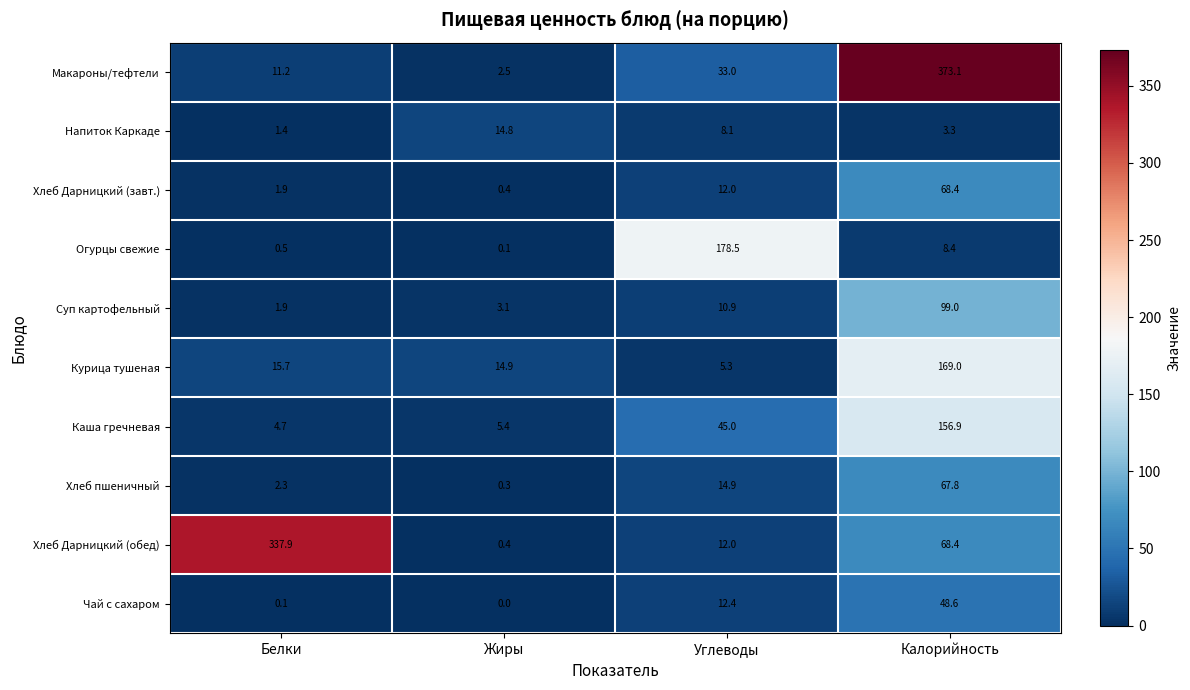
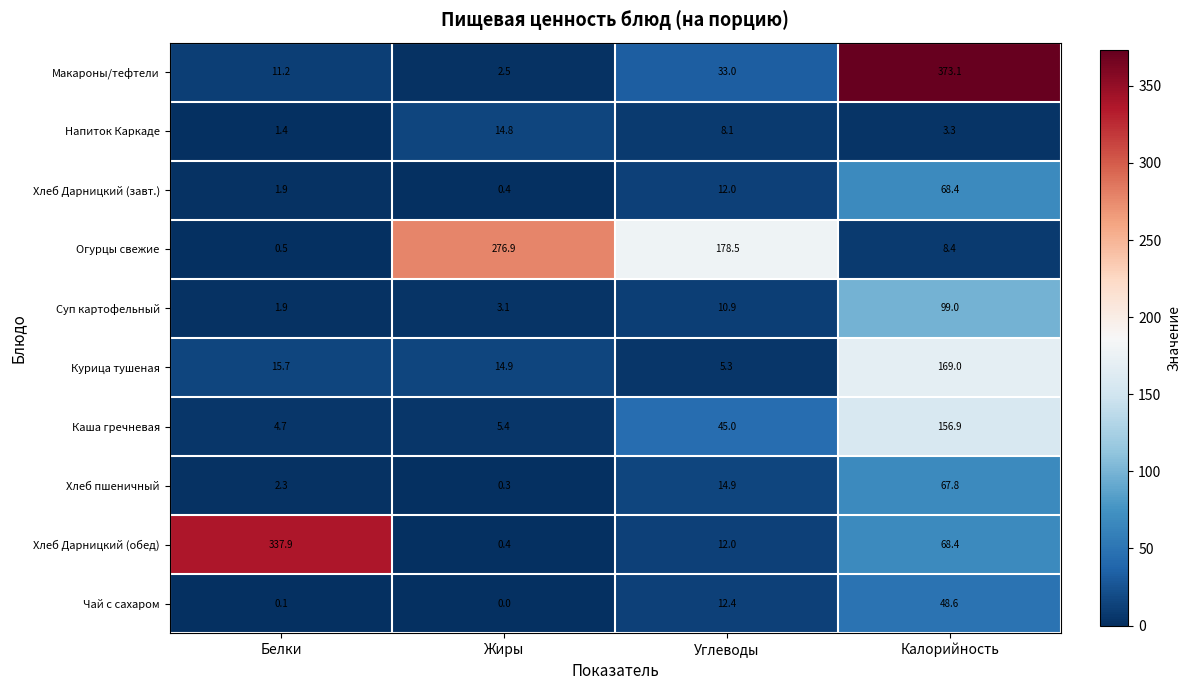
Огурцы свежие, Жиры: 0.1 -> 276.9
